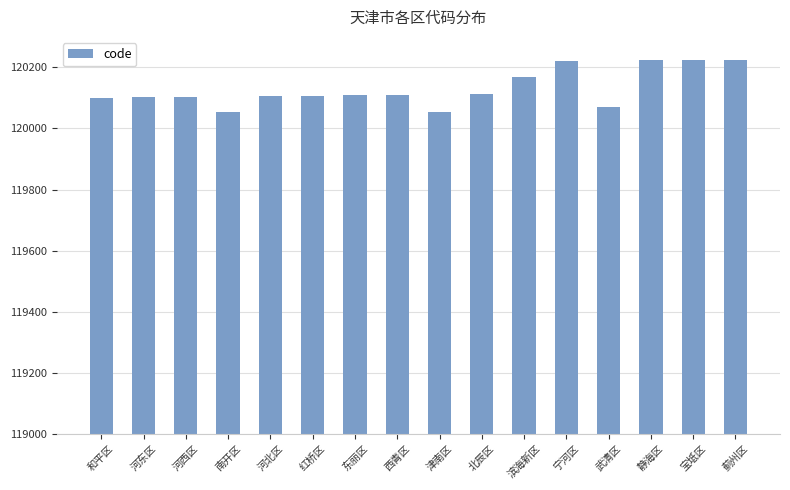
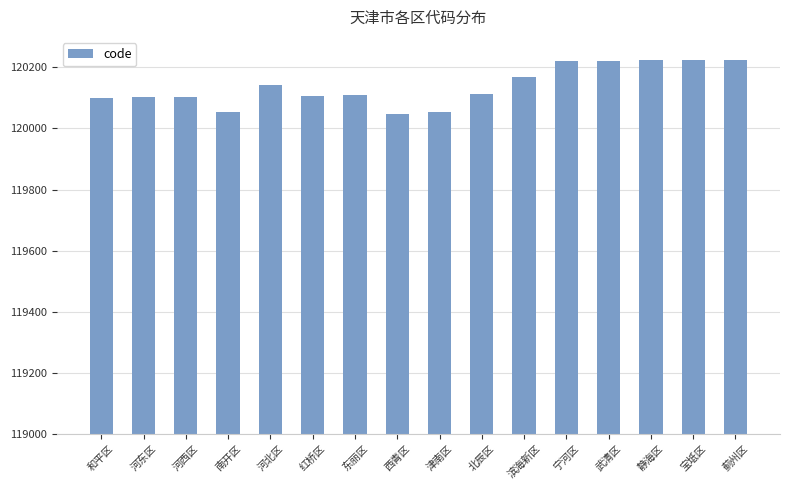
河北区: 120110 -> 120140
西青区: 120110 -> 120050
武清区: 120070 -> 120220
